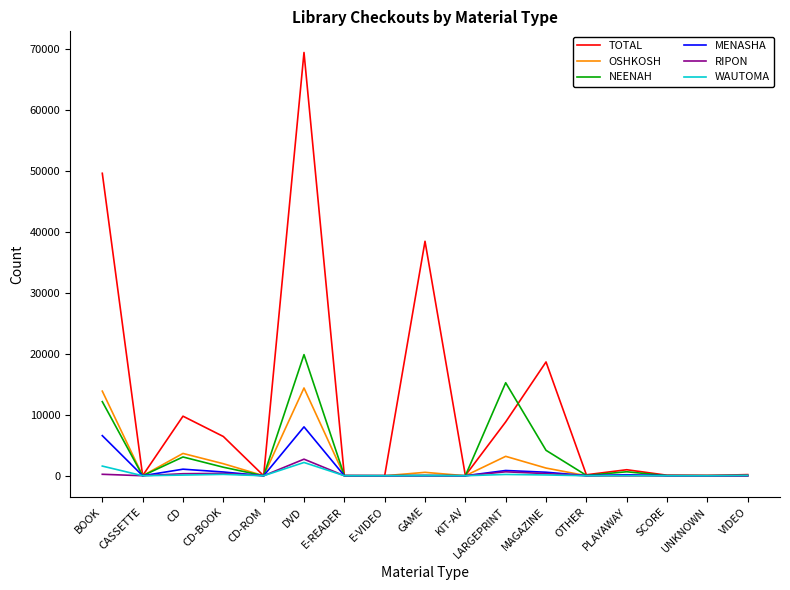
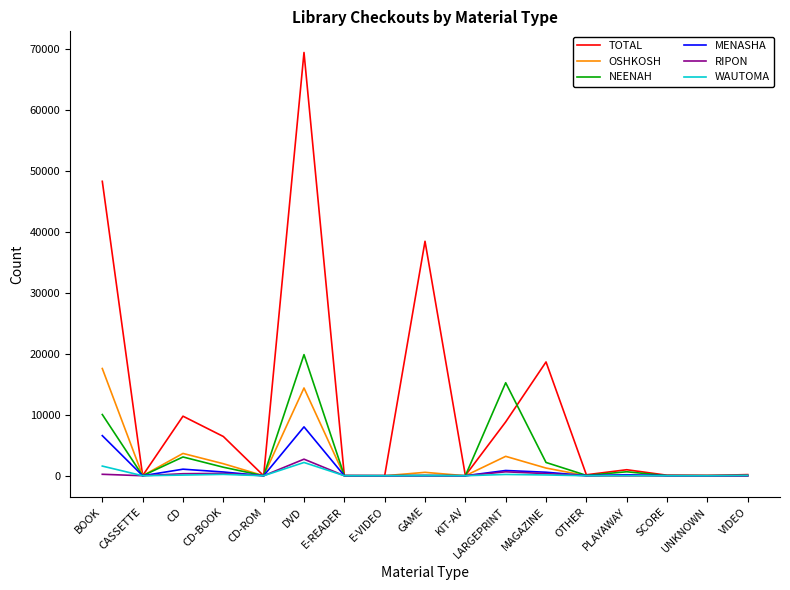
TOTAL, BOOK: 50000 -> 48000
OSHKOSH, BOOK: 14000 -> 18000
NEENAH, BOOK: 12000 -> 10000
NEENAH, MAGAZINE: 4000 -> 2000
